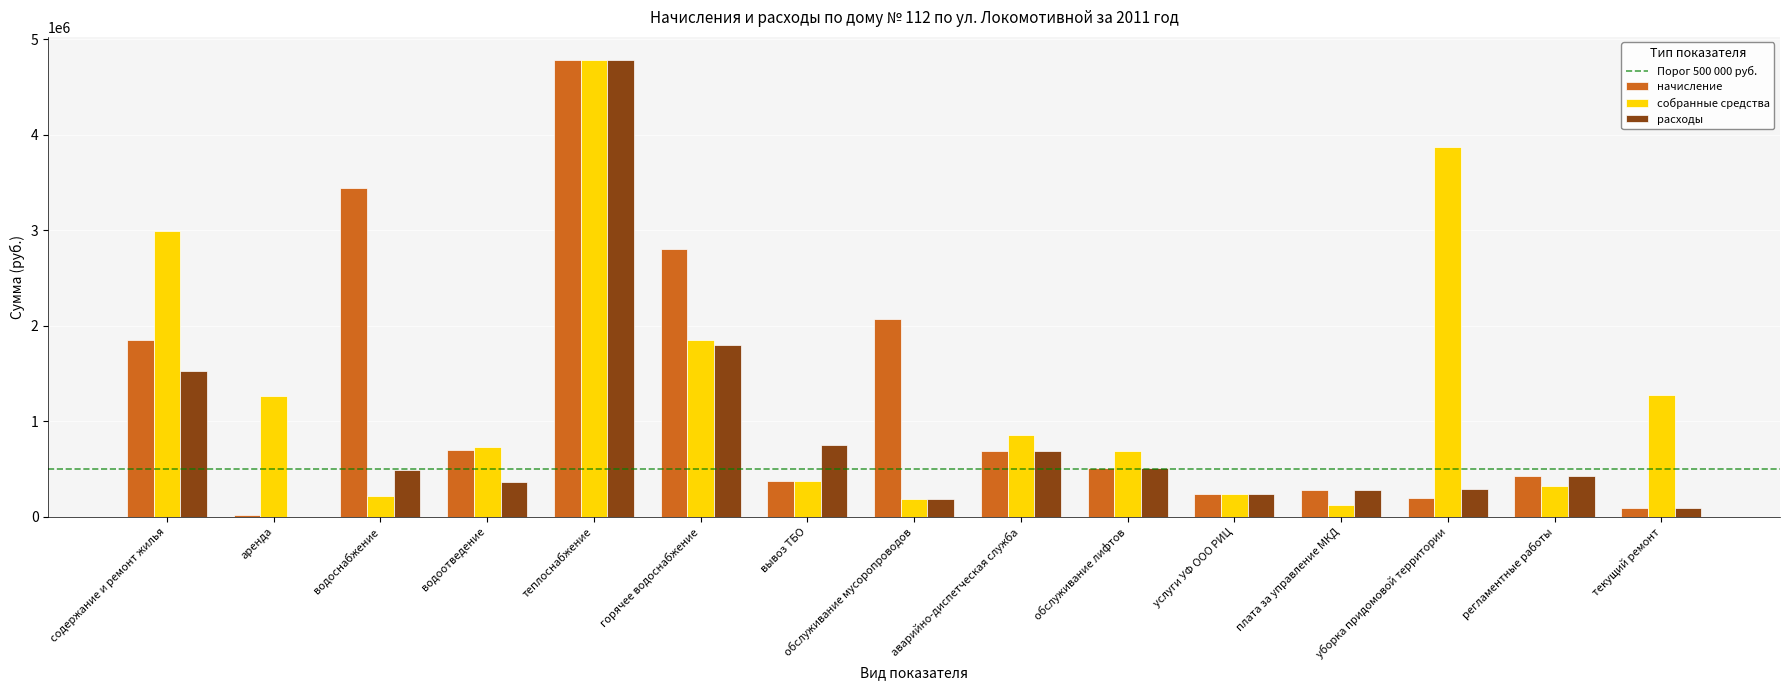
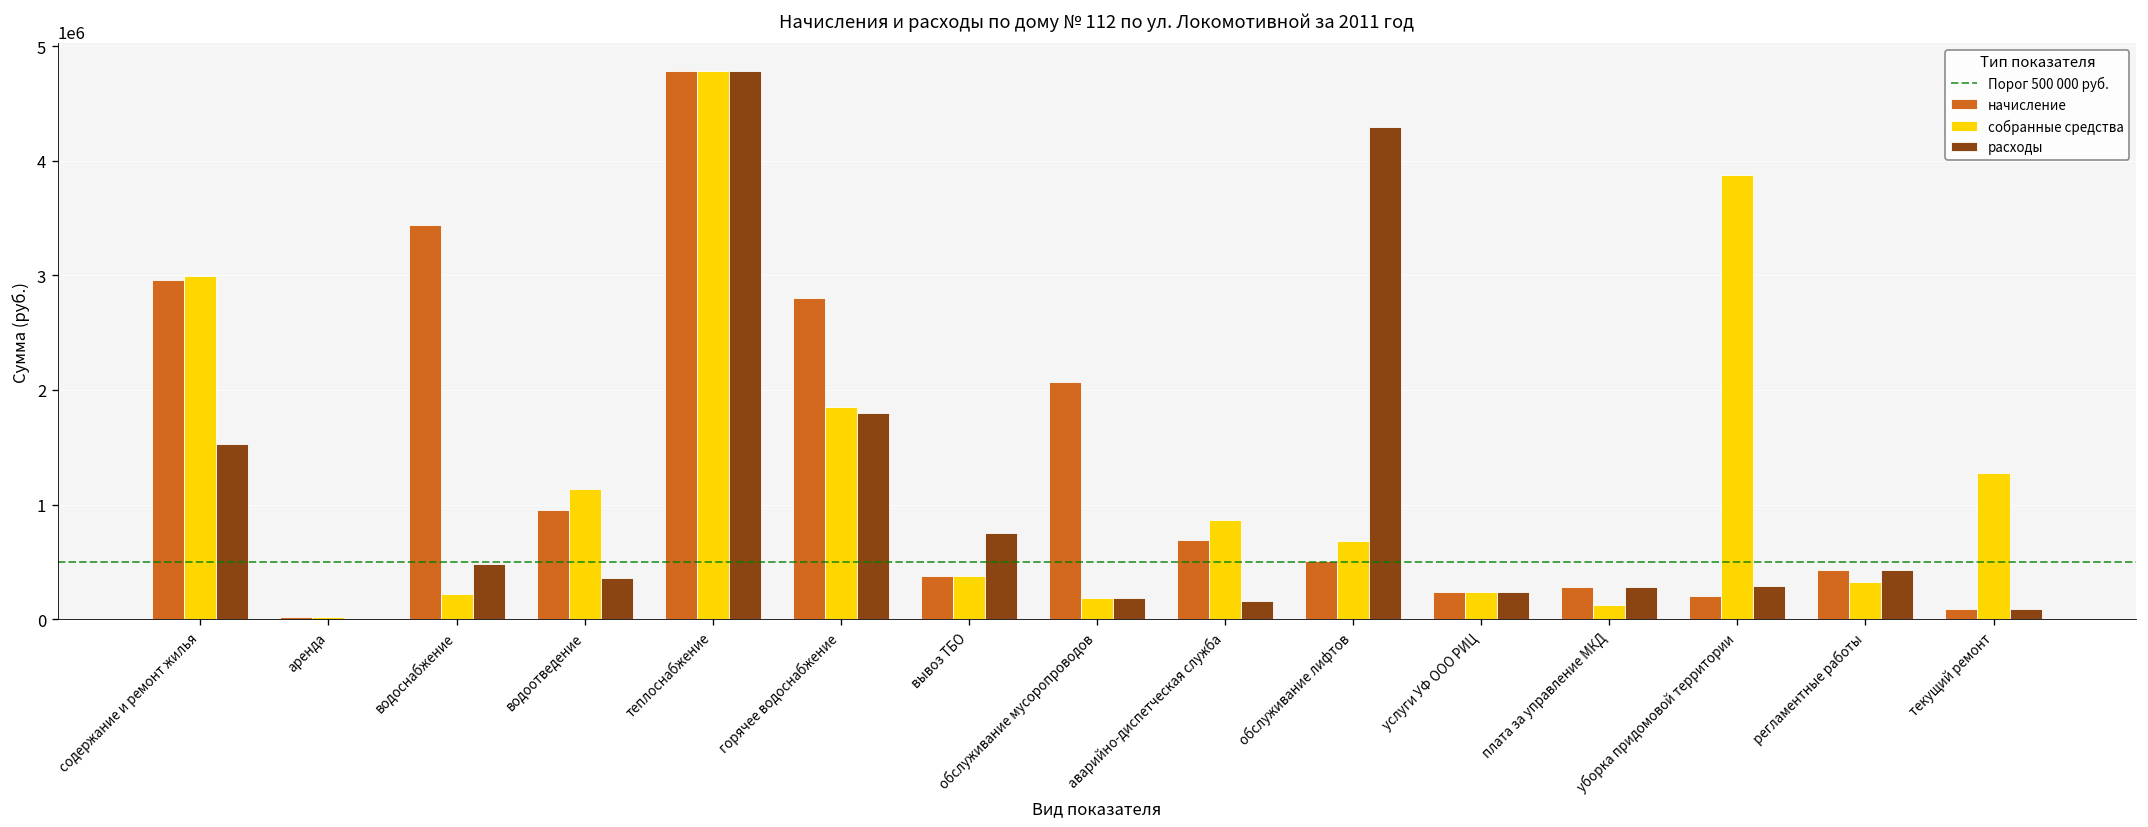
начисление, содержание и ремонт жилья: 1900000 -> 3000000
собранные средства, аренда: 1300000 -> 0
начисление, водоотведение: 700000 -> 900000
собранные средства, водоотведение: 700000 -> 1100000
расходы, аварийно-диспетческая служба: 700000 -> 200000
расходы, обслуживание лифтов: 500000 -> 4300000
